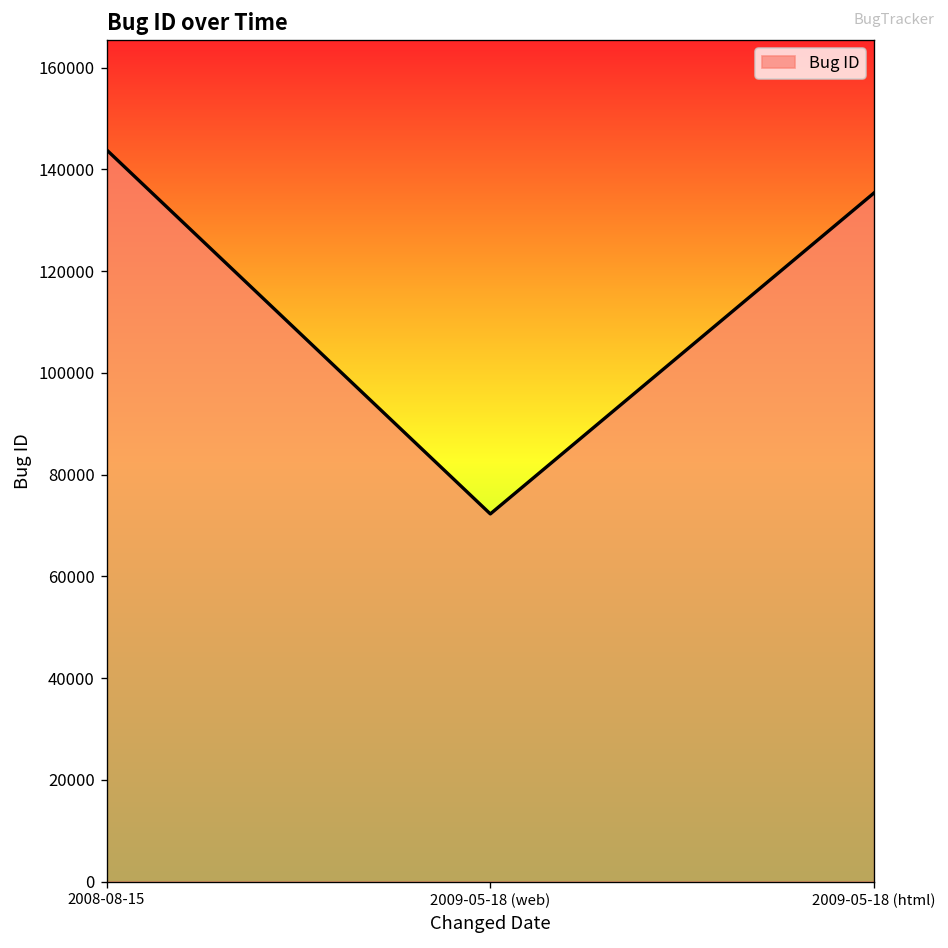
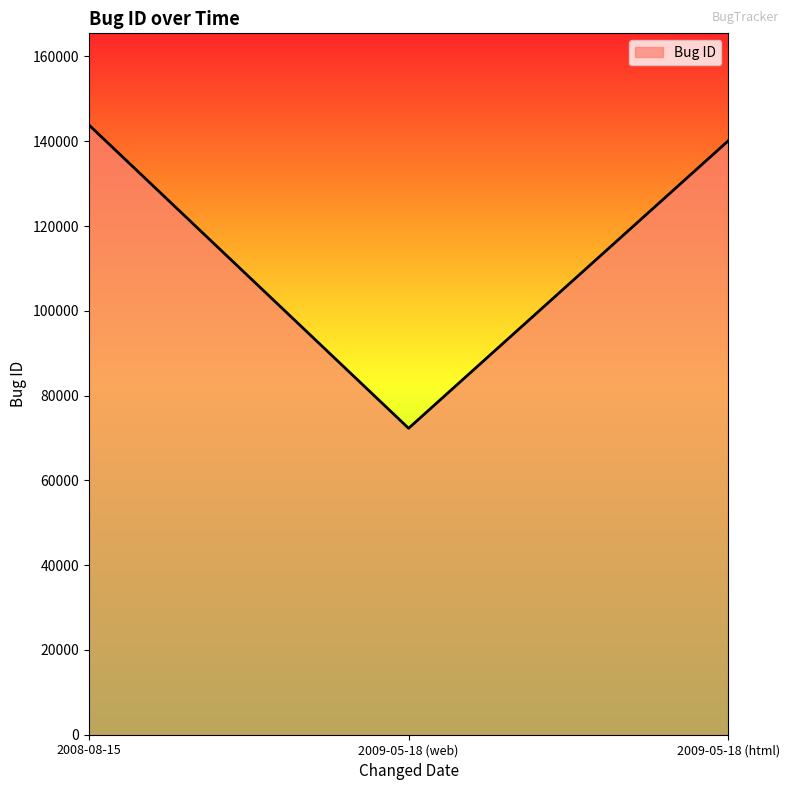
2009-05-18 (html): 135000 -> 140000
